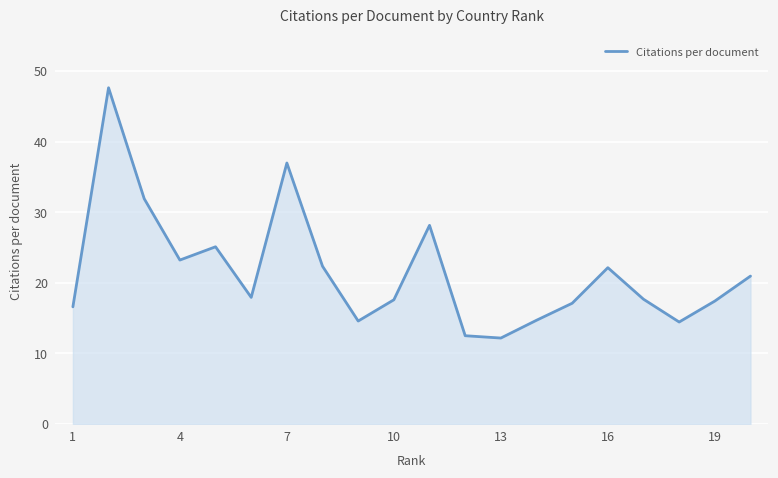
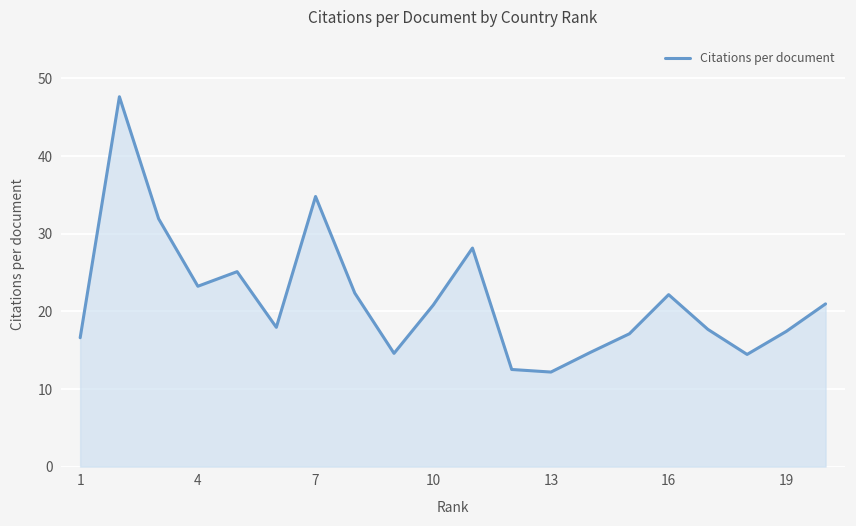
7: 37 -> 35
10: 18 -> 21
